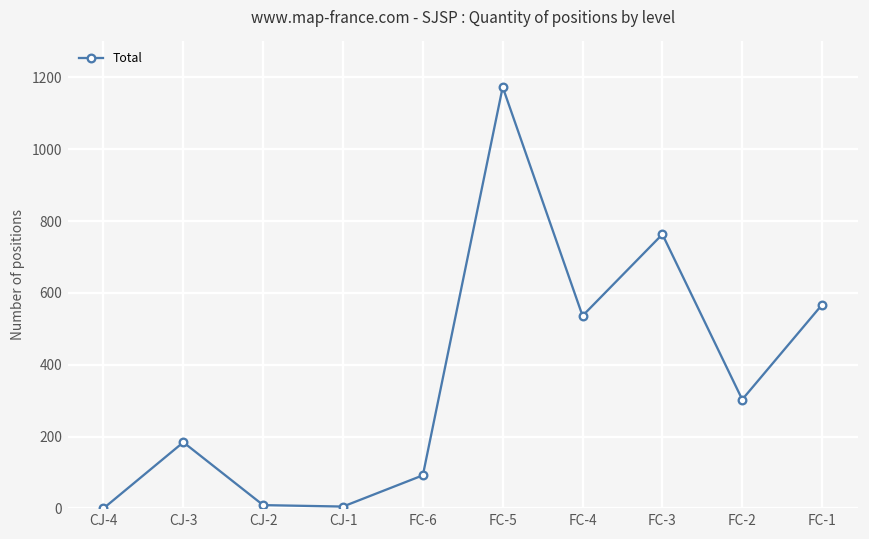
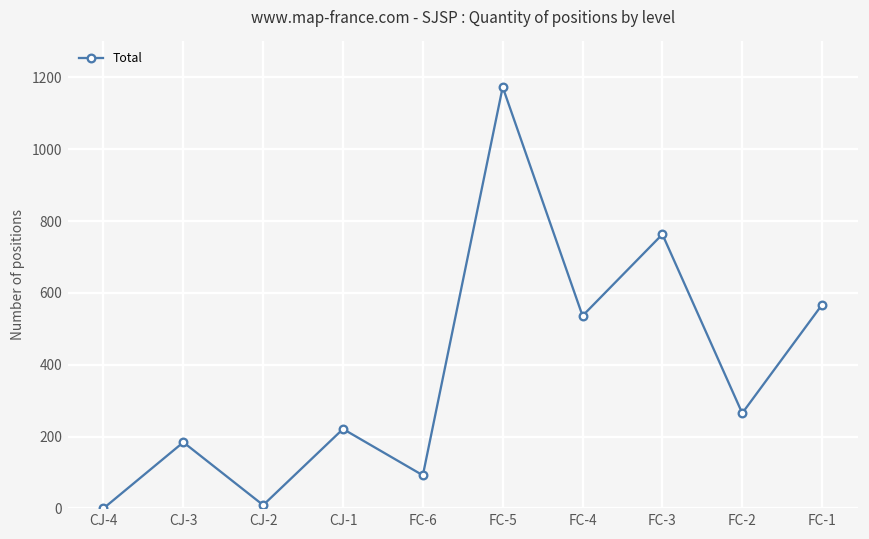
CJ-1: 10 -> 220
FC-2: 300 -> 270
